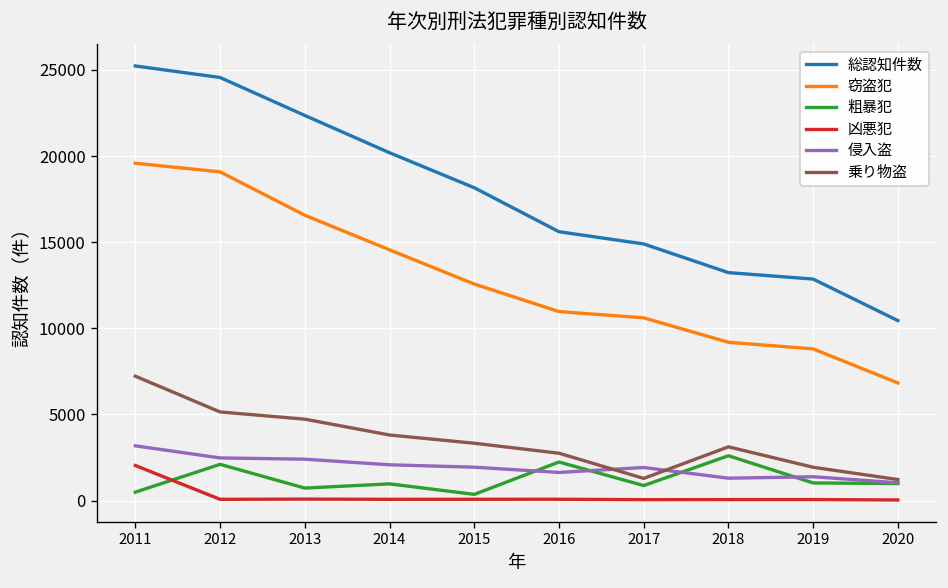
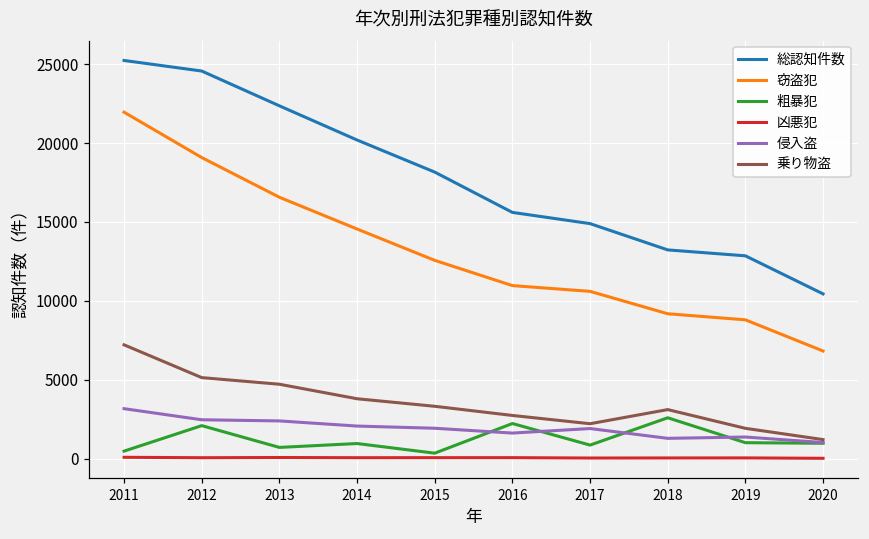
窃盗犯, 2011: 19600 -> 22000
凶悪犯, 2011: 2000 -> 100
乗り物盗, 2017: 1300 -> 2200
